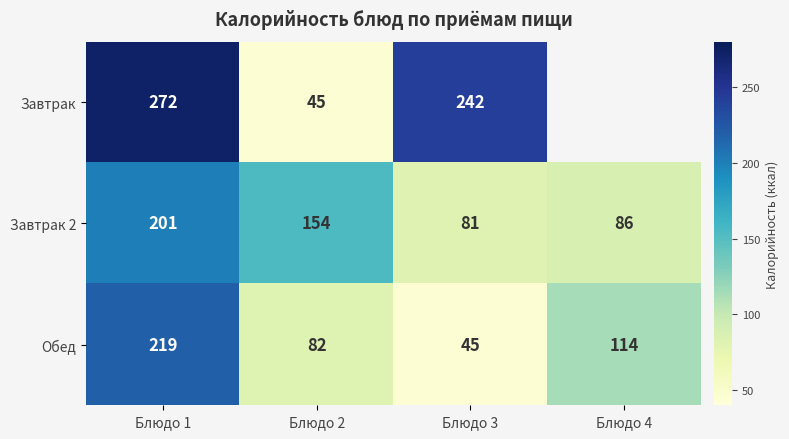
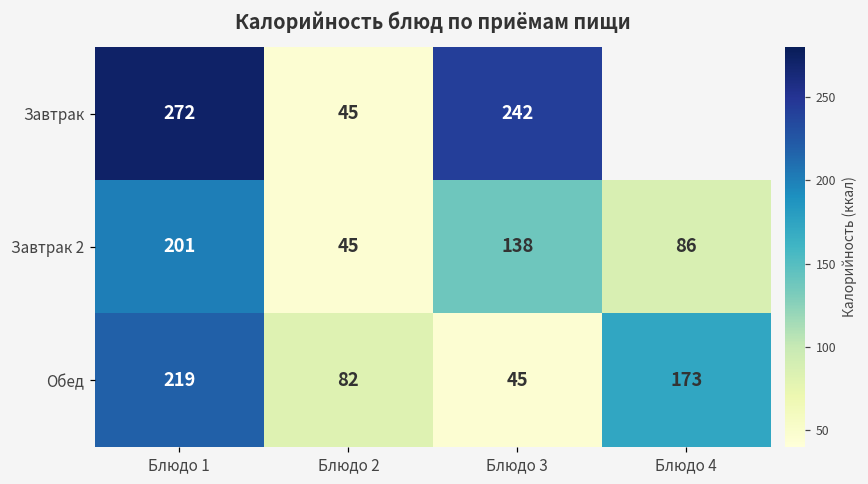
Завтрак 2, Блюдо 2: 154 -> 45
Завтрак 2, Блюдо 3: 81 -> 138
Обед, Блюдо 4: 114 -> 173
